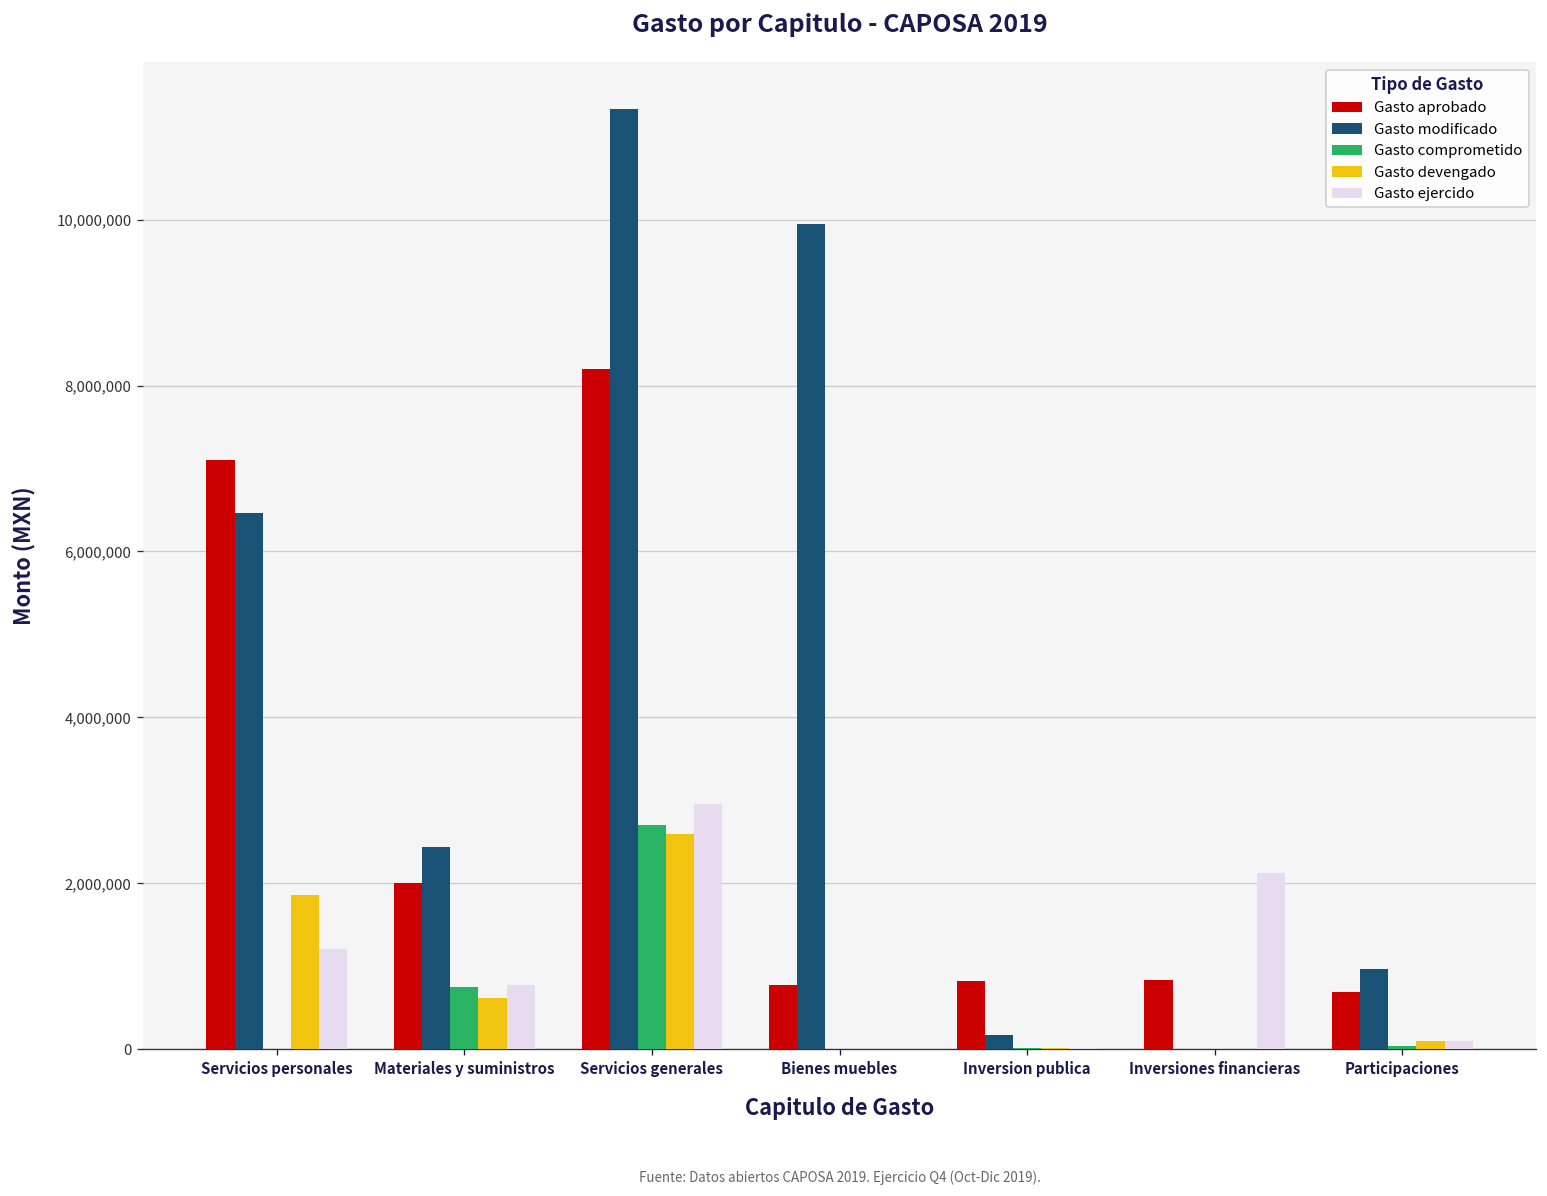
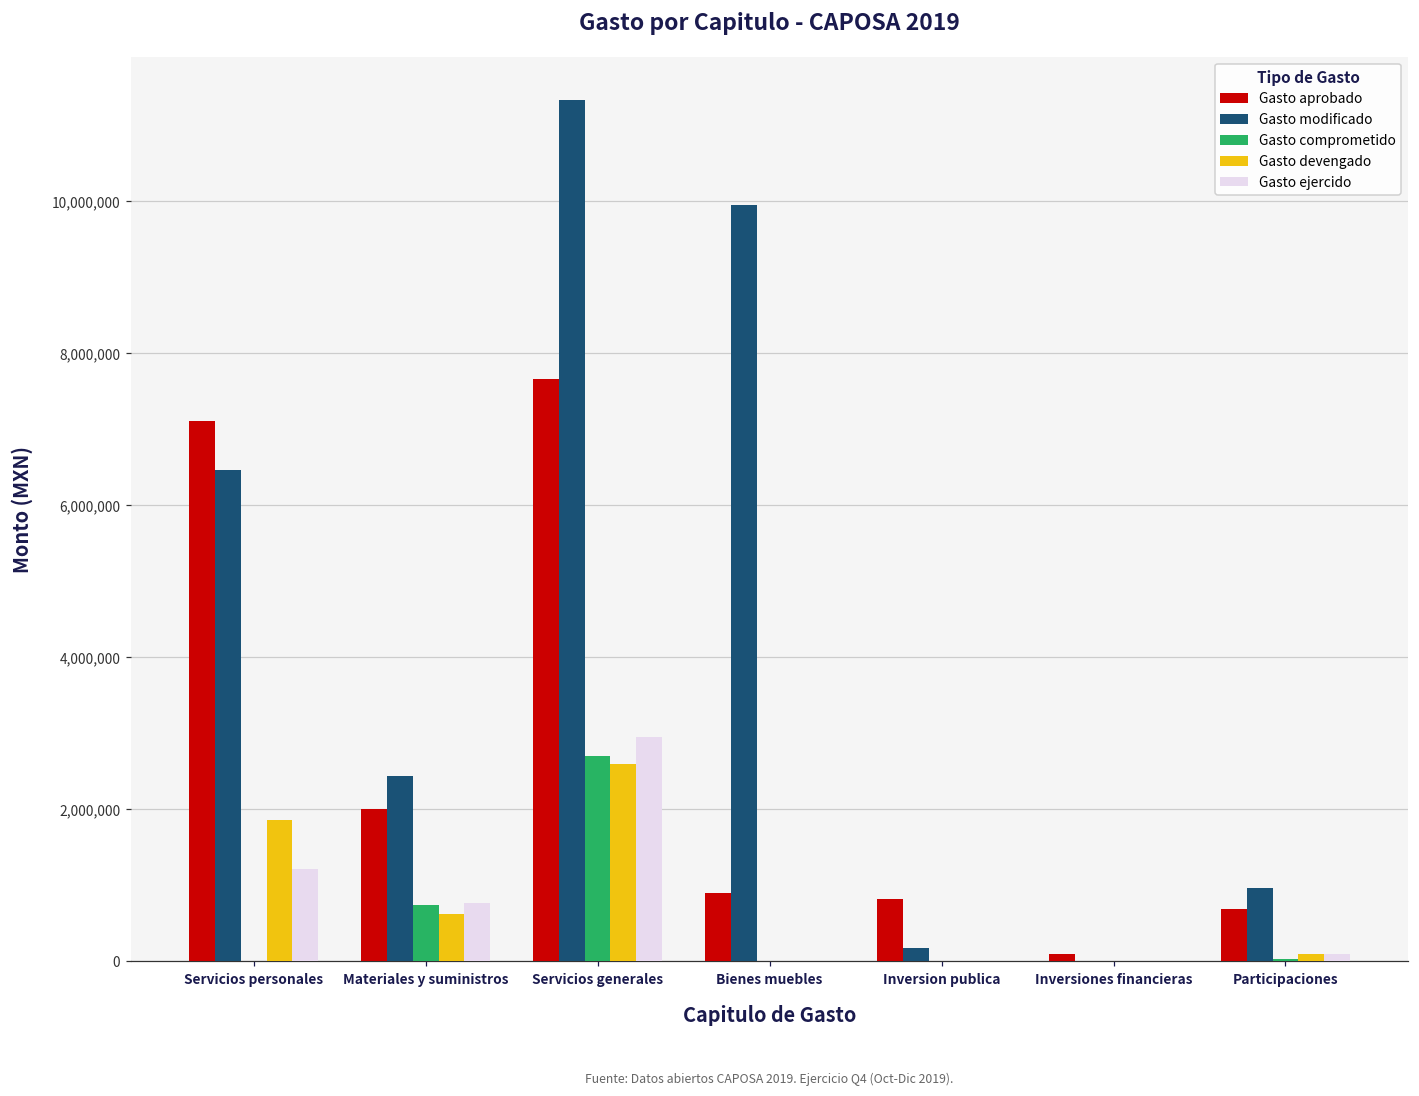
Gasto aprobado, Servicios generales: 8,200,000 -> 7,700,000
Gasto aprobado, Bienes muebles: 800,000 -> 900,000
Gasto aprobado, Inversiones financieras: 800,000 -> 100,000
Gasto ejercido, Inversiones financieras: 2,100,000 -> 0
